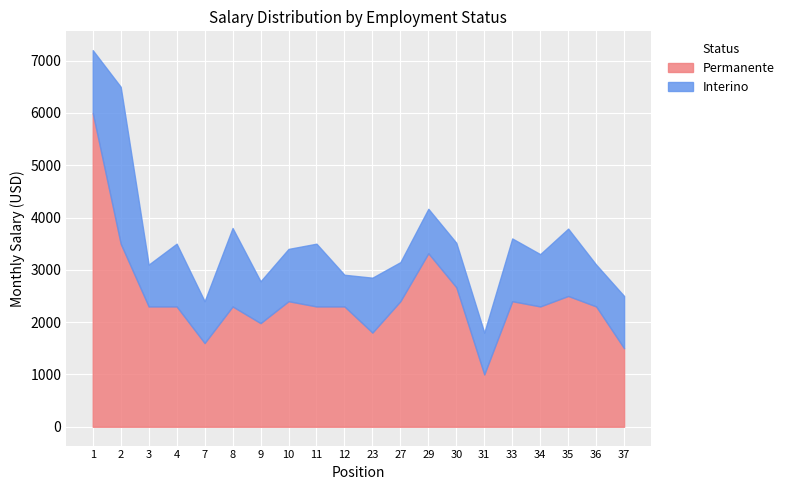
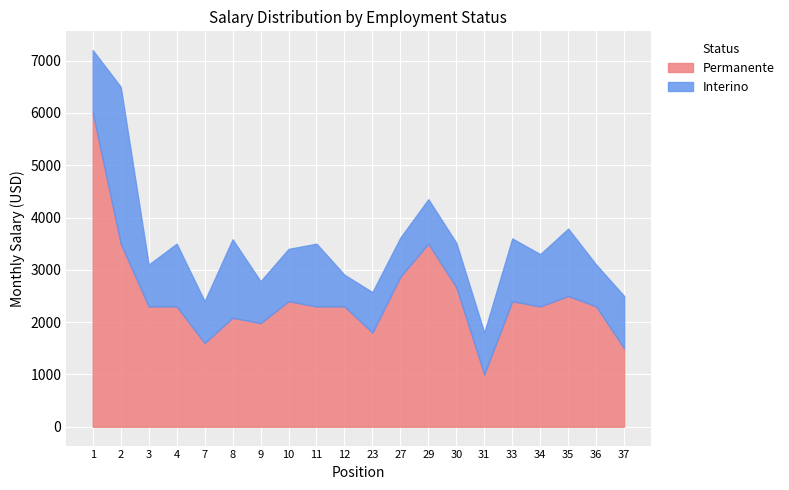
Permanente, 8: 2300 -> 2100
Interino, 23: 1100 -> 800
Permanente, 27: 2400 -> 2900
Permanente, 29: 3300 -> 3500
